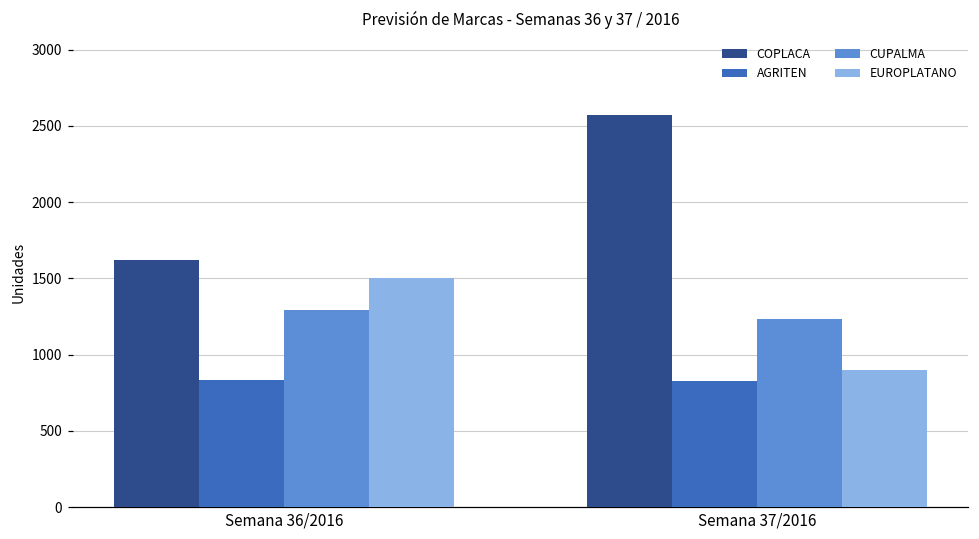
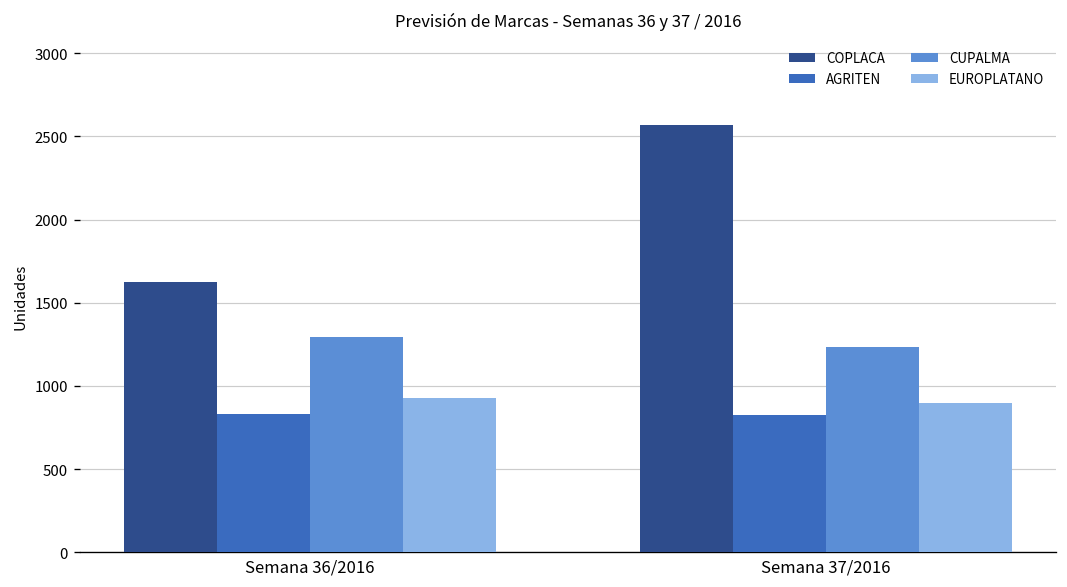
EUROPLATANO, Semana 36/2016: 1500 -> 930
